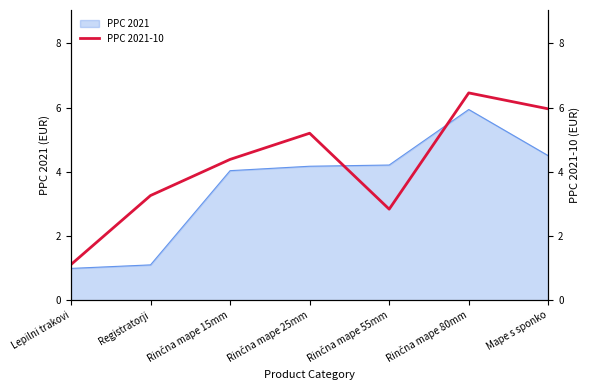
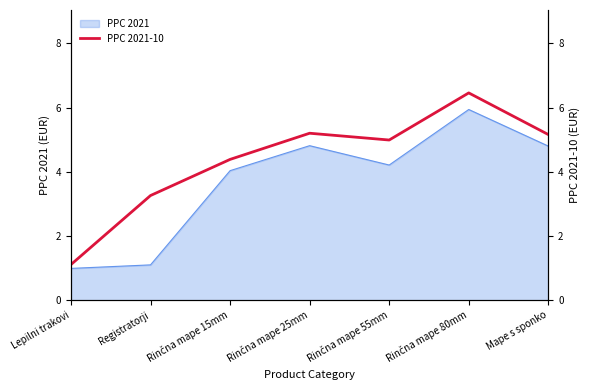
PPC 2021, Rinčna mape 25mm: 4.2 -> 4.8
PPC 2021, Mape s sponko: 4.5 -> 4.8
PPC 2021-10, Rinčna mape 55mm: 2.8 -> 5.0
PPC 2021-10, Mape s sponko: 6.0 -> 5.2
